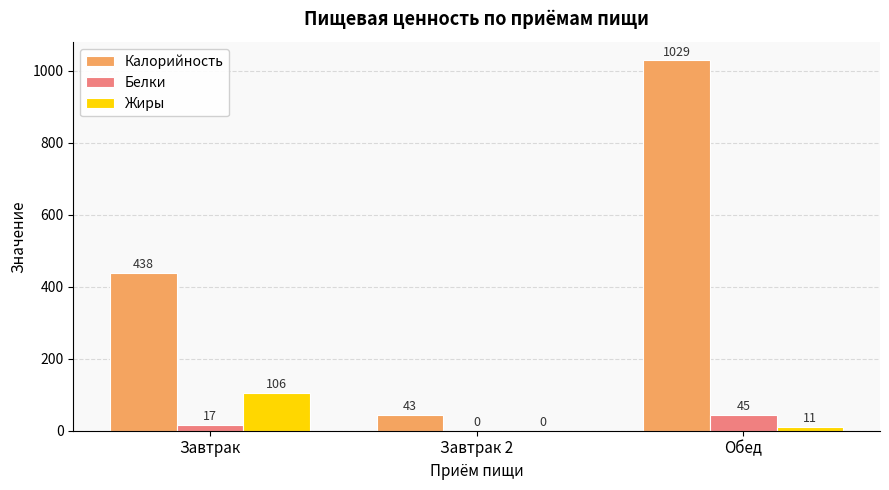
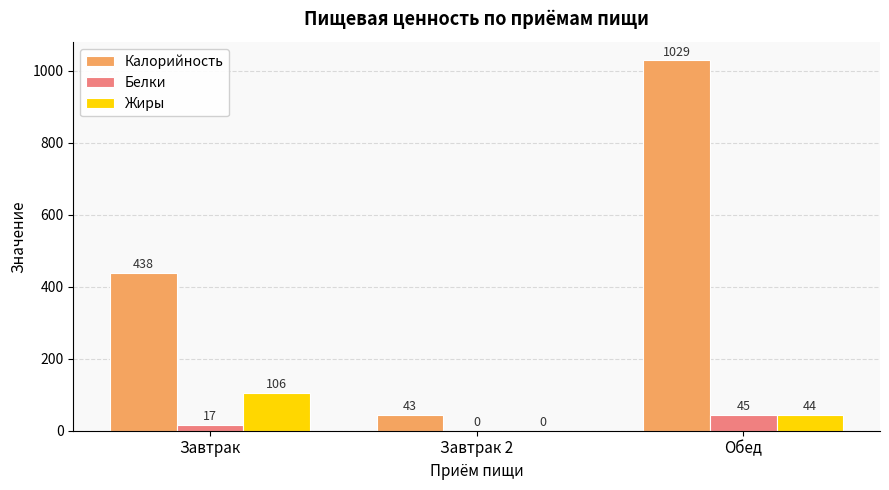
Жиры, Обед: 11 -> 44
